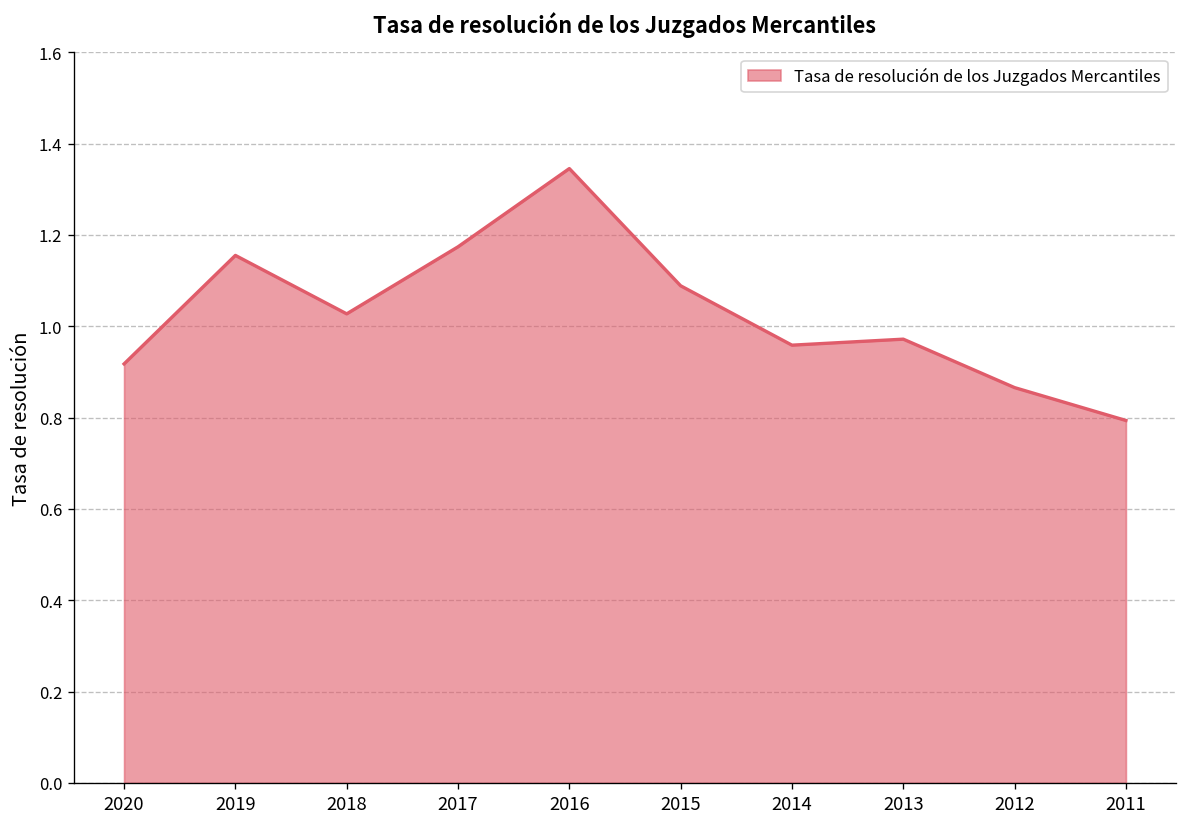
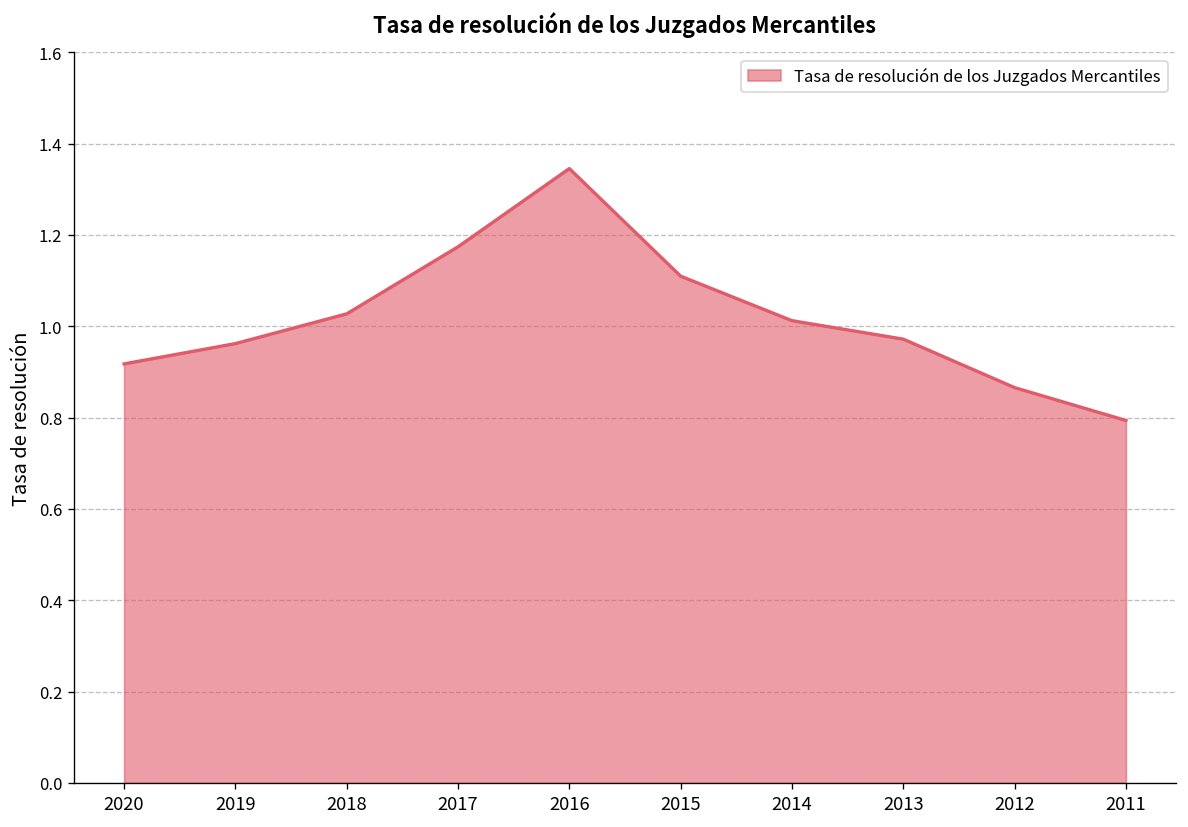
2019: 1.16 -> 0.96
2015: 1.09 -> 1.11
2014: 0.96 -> 1.01
